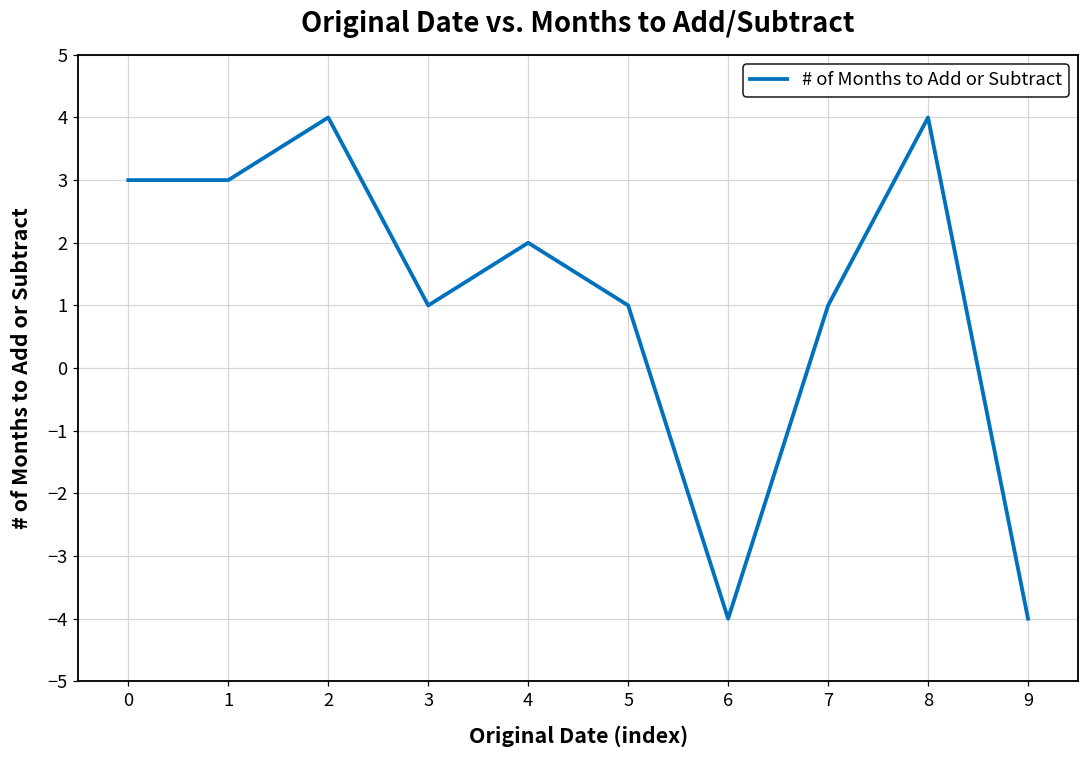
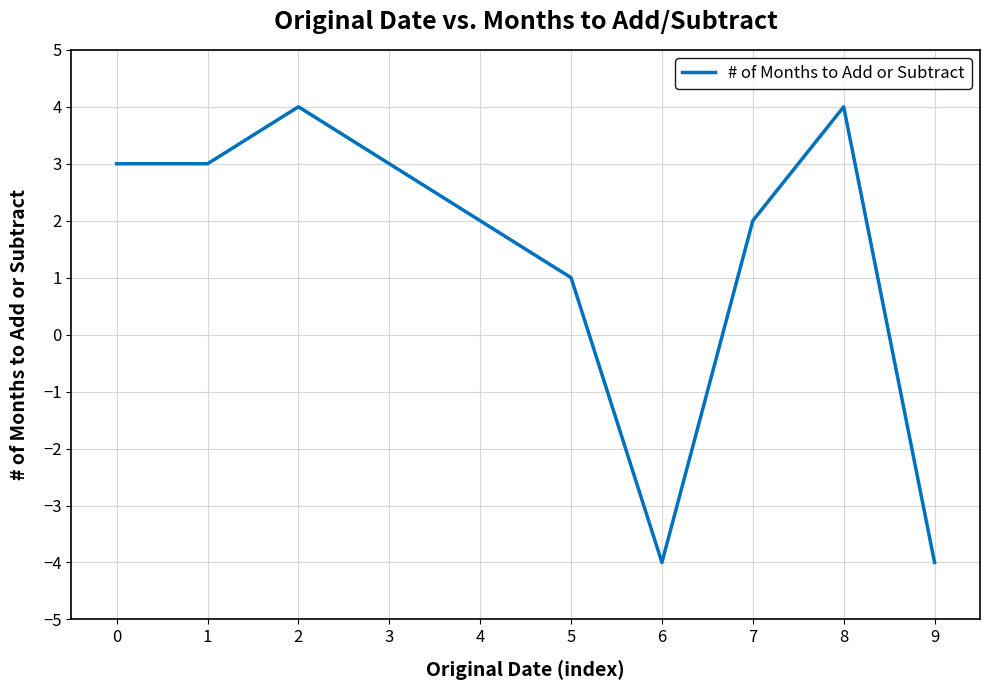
3: 1 -> 3
7: 1 -> 2
